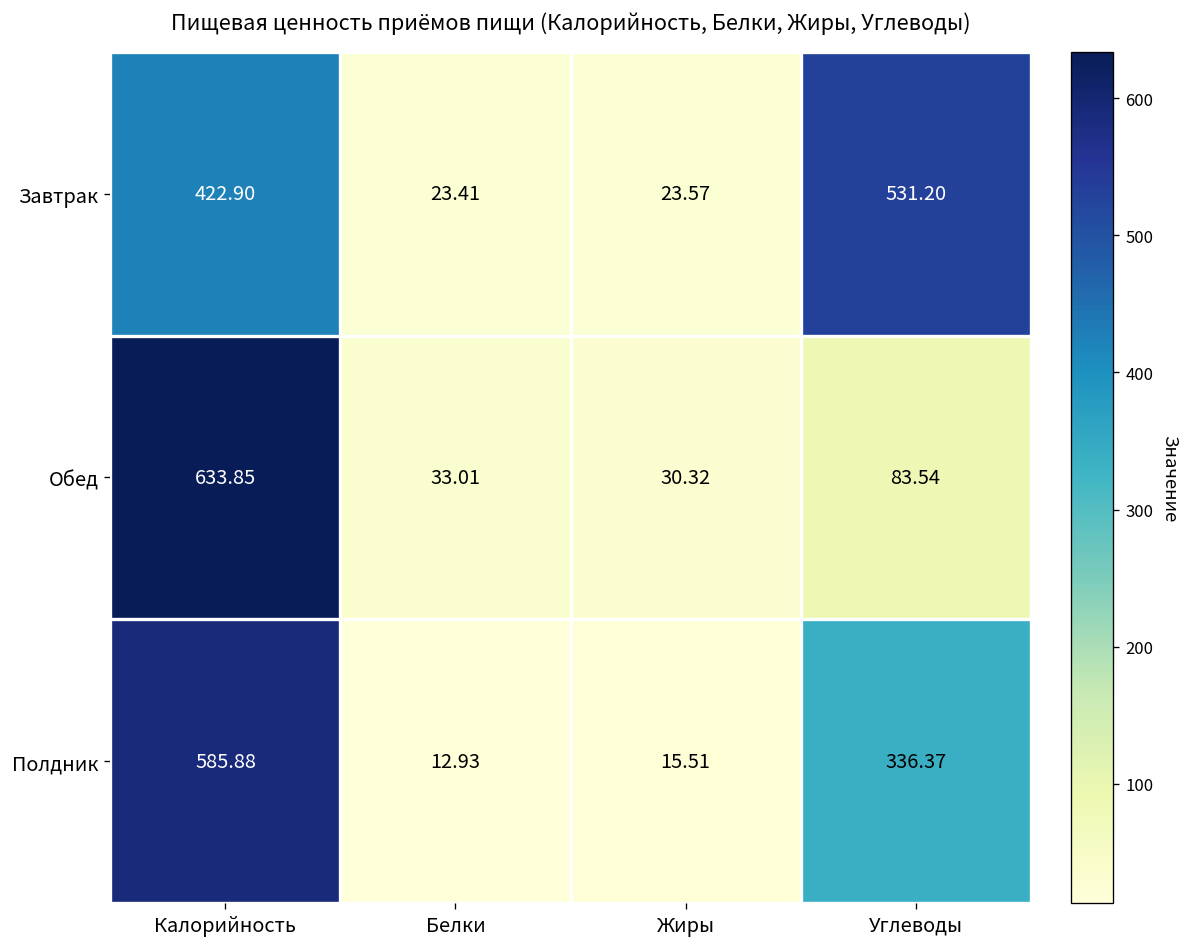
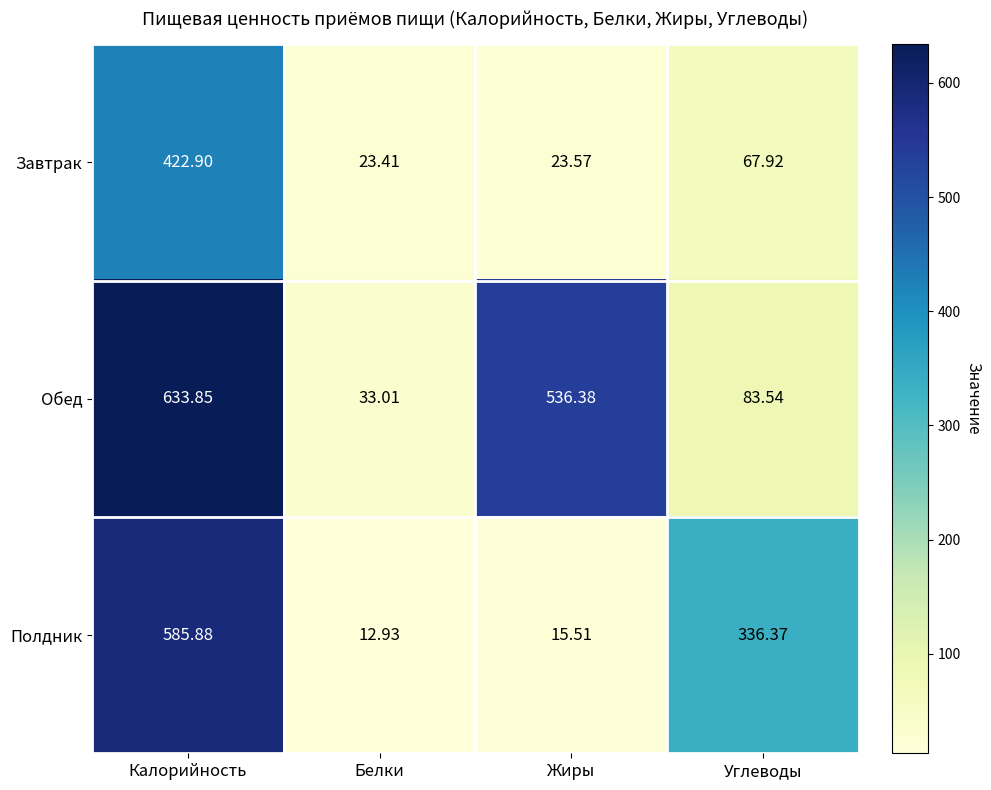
Завтрак, Углеводы: 531.20 -> 67.92
Обед, Жиры: 30.32 -> 536.38
